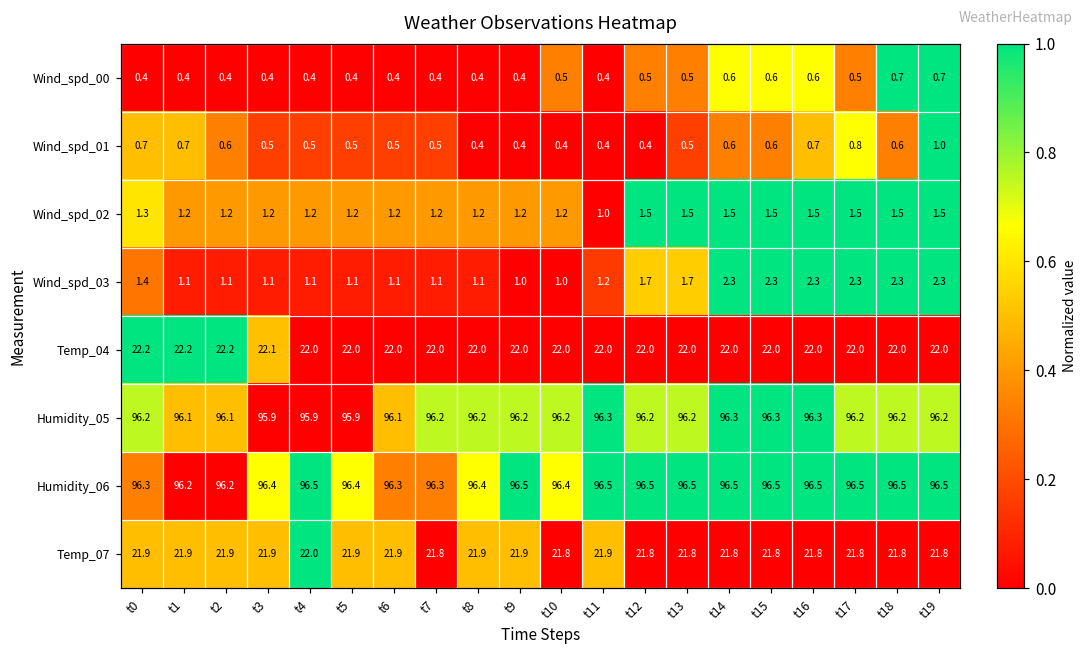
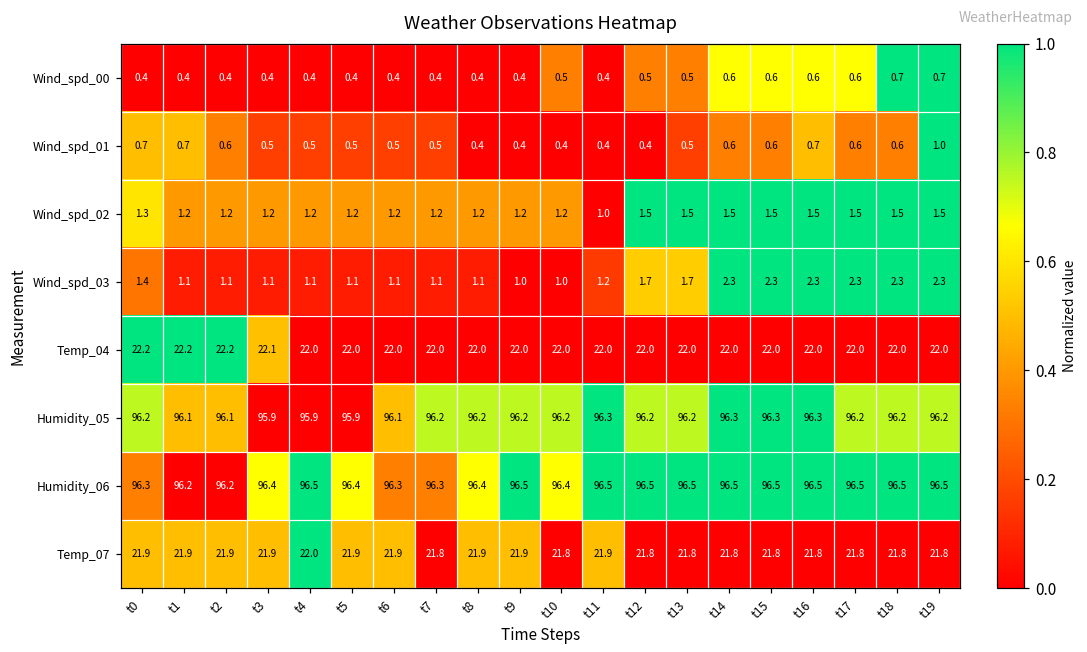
Wind_spd_00, t17: 0.5 -> 0.6
Wind_spd_01, t17: 0.8 -> 0.6
